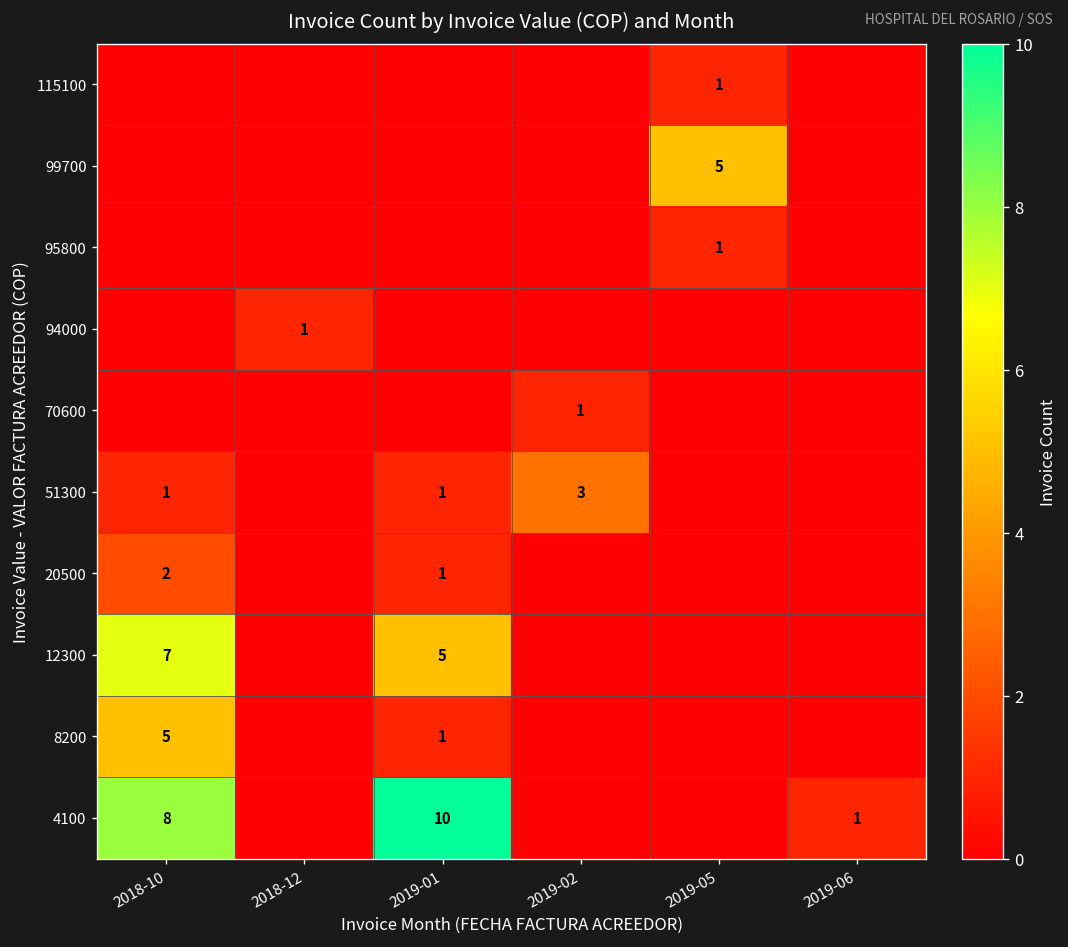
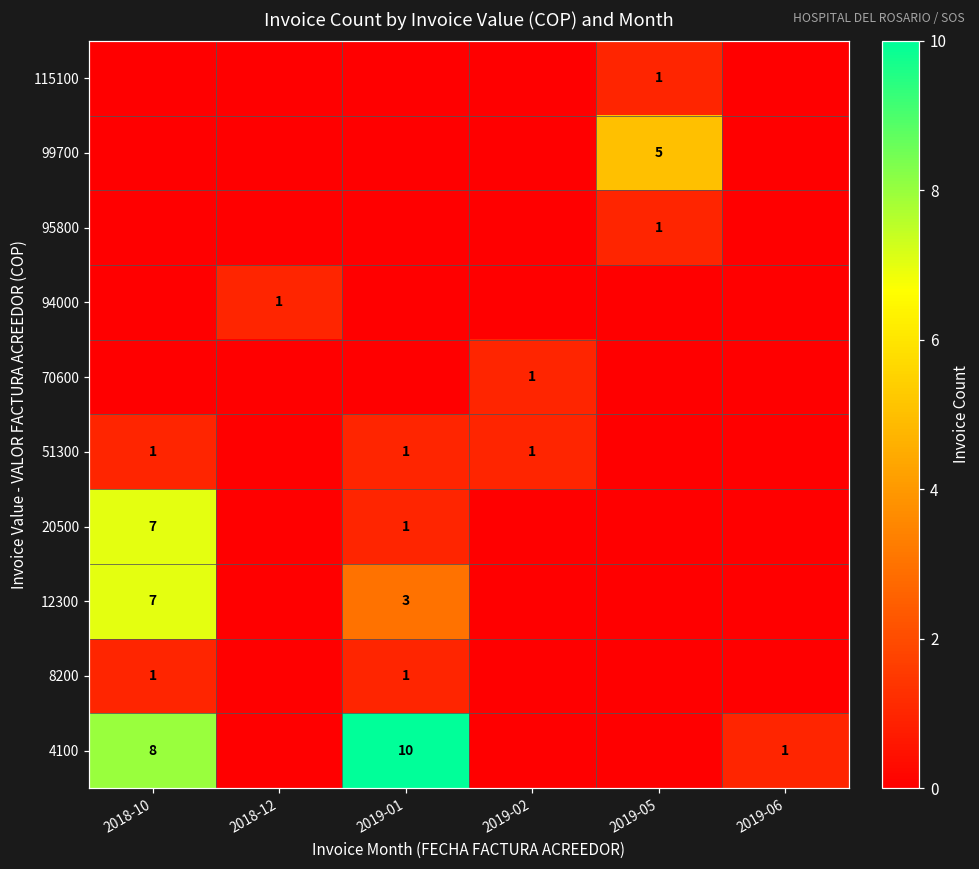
51300, 2019-02: 3 -> 1
20500, 2018-10: 2 -> 7
12300, 2019-01: 5 -> 3
8200, 2018-10: 5 -> 1
